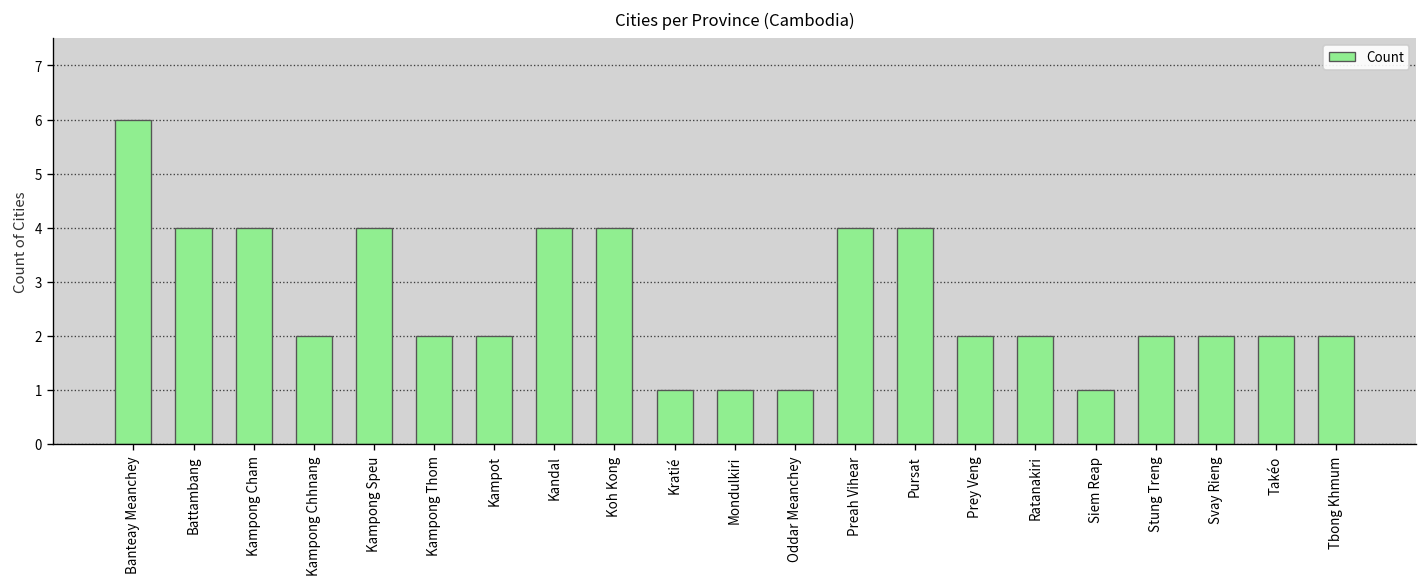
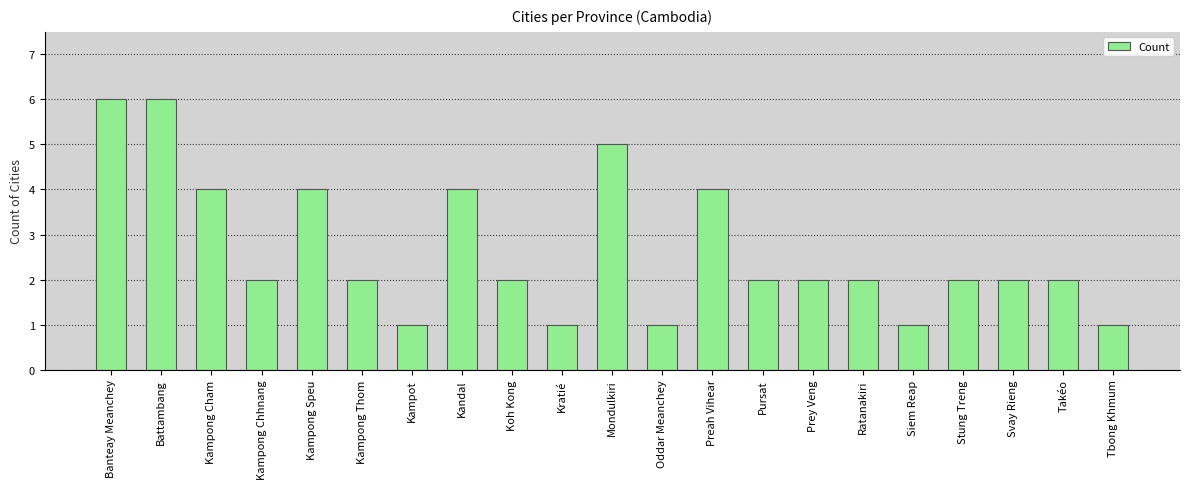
Battambang: 4 -> 6
Kampot: 2 -> 1
Koh Kong: 4 -> 2
Mondulkiri: 1 -> 5
Pursat: 4 -> 2
Tbong Khmum: 2 -> 1
